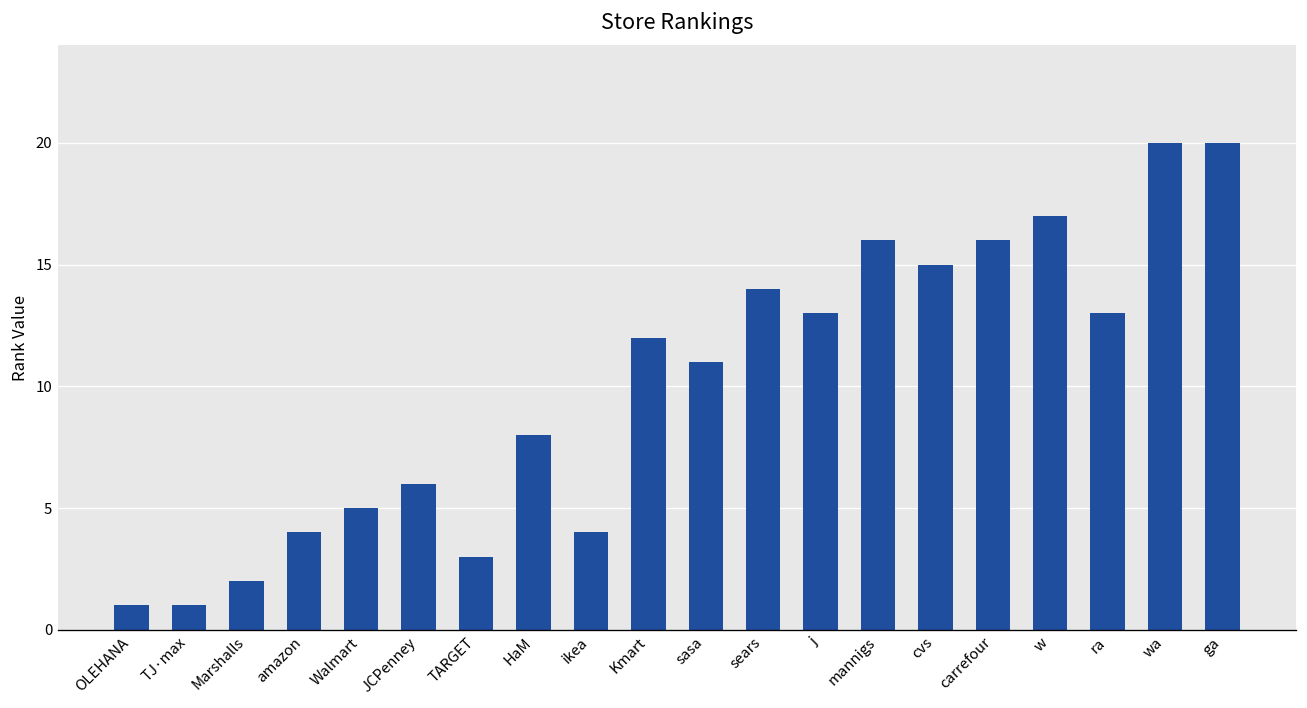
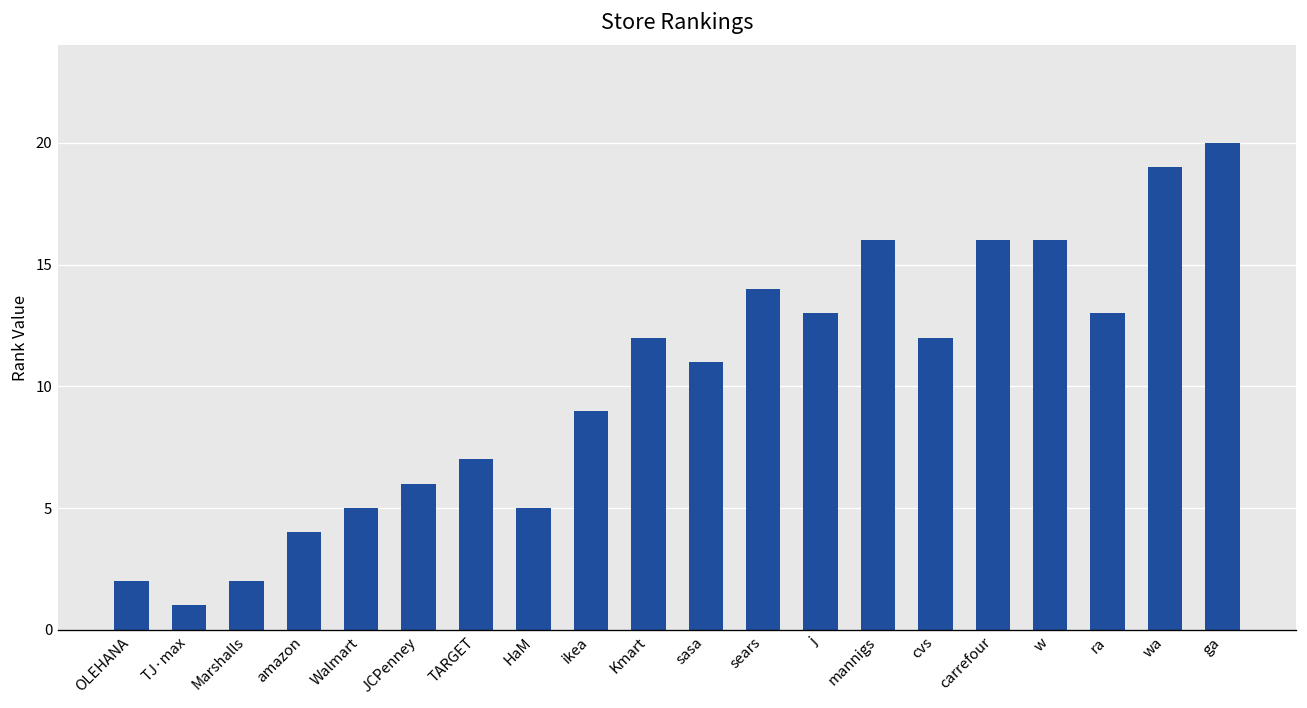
OLEHANA: 1 -> 2
TARGET: 3 -> 7
HaM: 8 -> 5
ikea: 4 -> 9
cvs: 15 -> 12
w: 17 -> 16
wa: 20 -> 19
